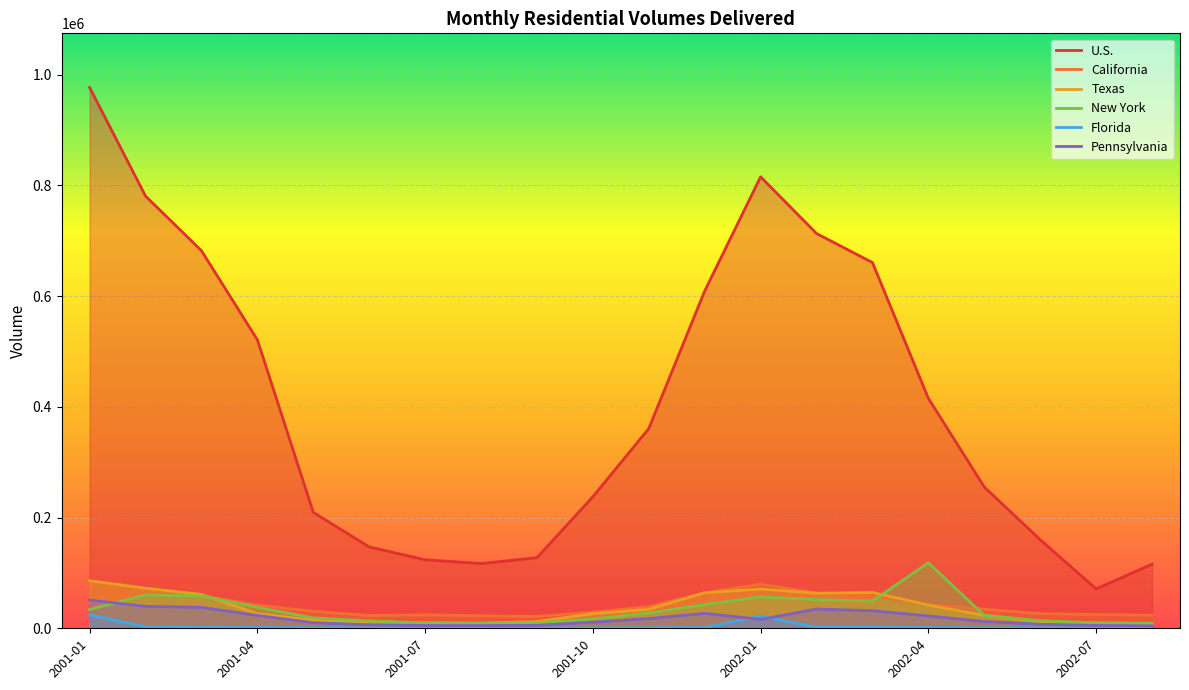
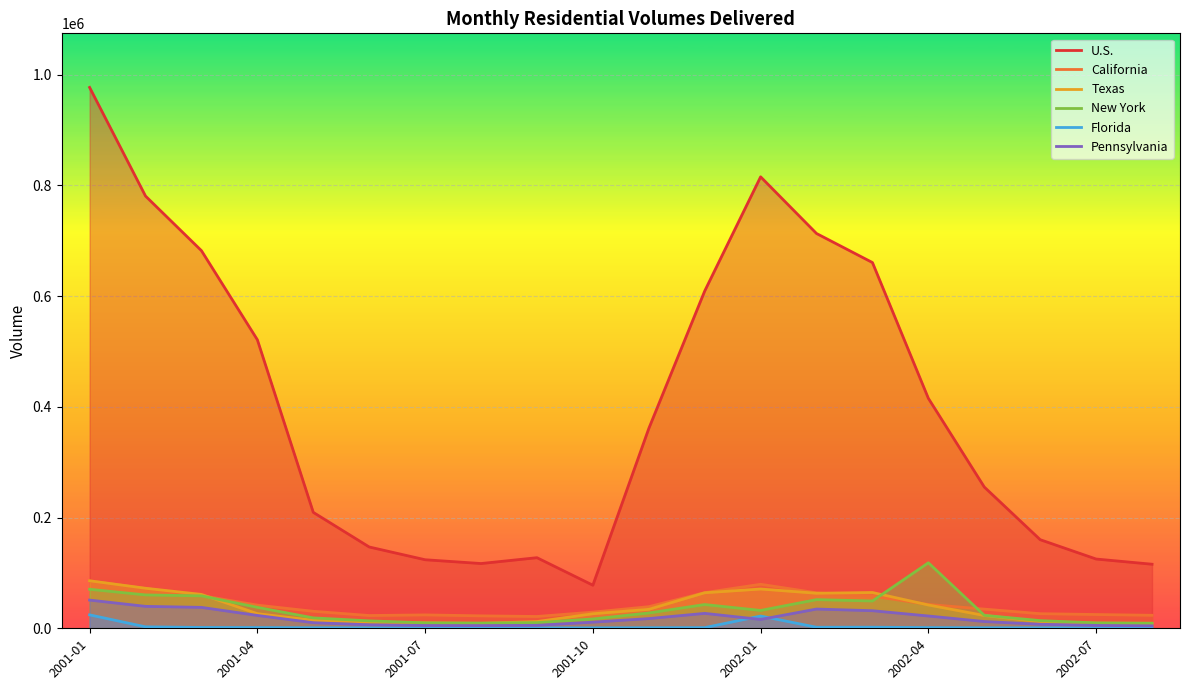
New York, 2001-01: 30000 -> 70000
U.S., 2001-10: 240000 -> 80000
New York, 2002-01: 60000 -> 30000
U.S., 2002-07: 70000 -> 130000
